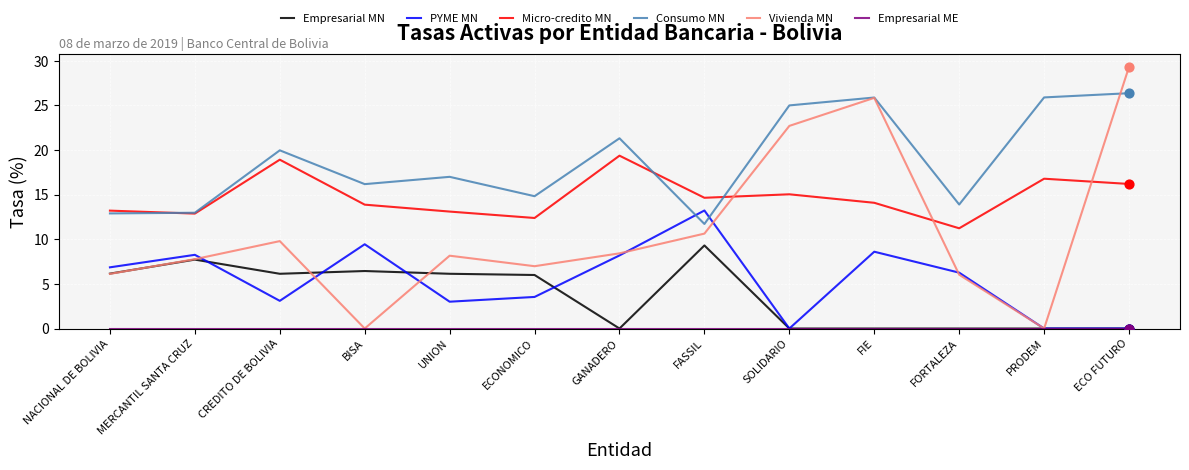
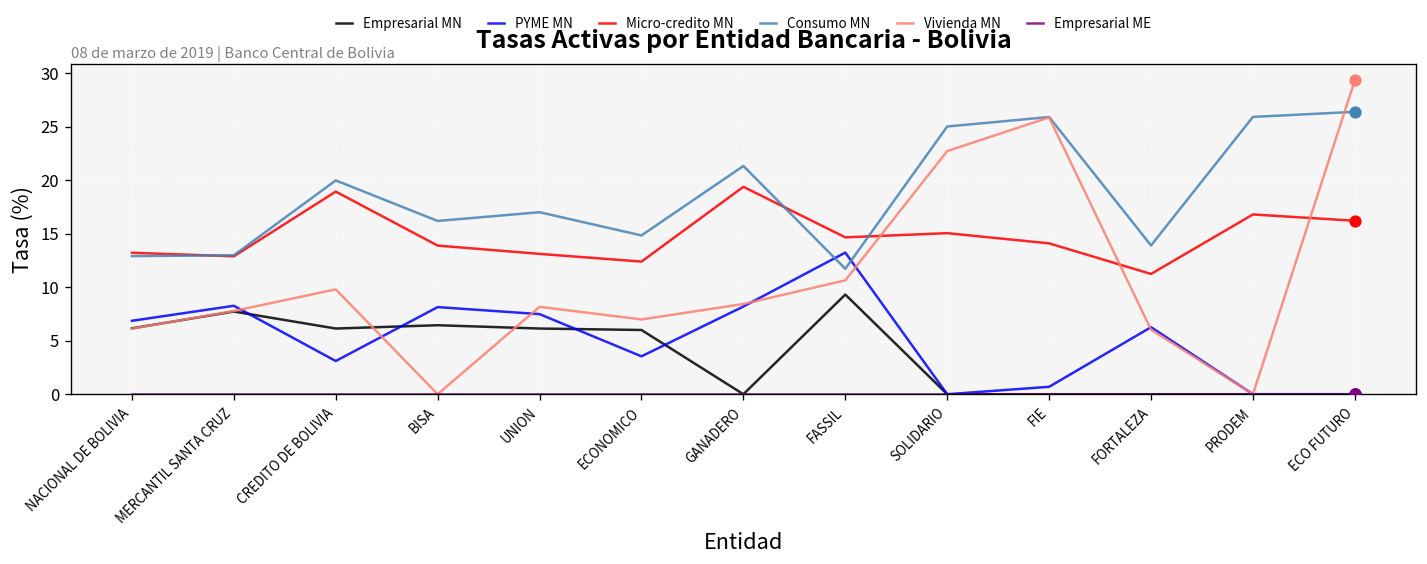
PYME MN, BISA: 9 -> 8
PYME MN, UNION: 3 -> 7
PYME MN, FIE: 9 -> 1
